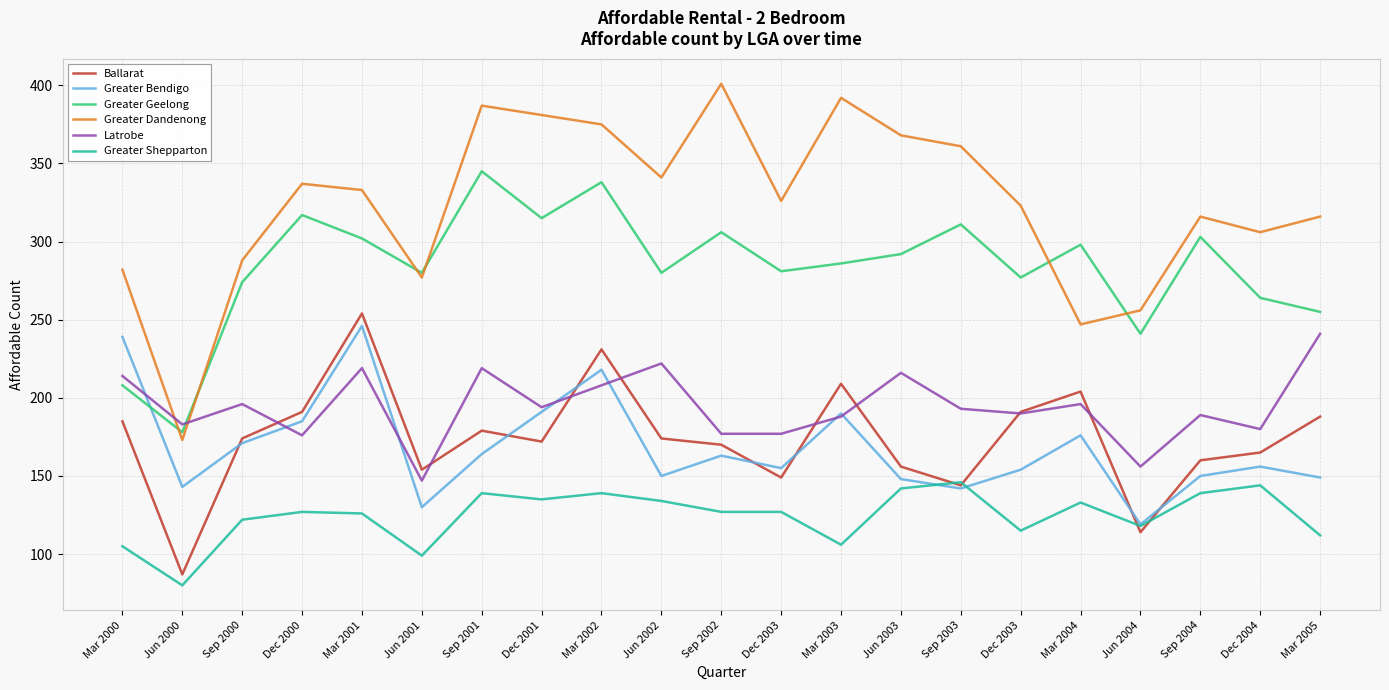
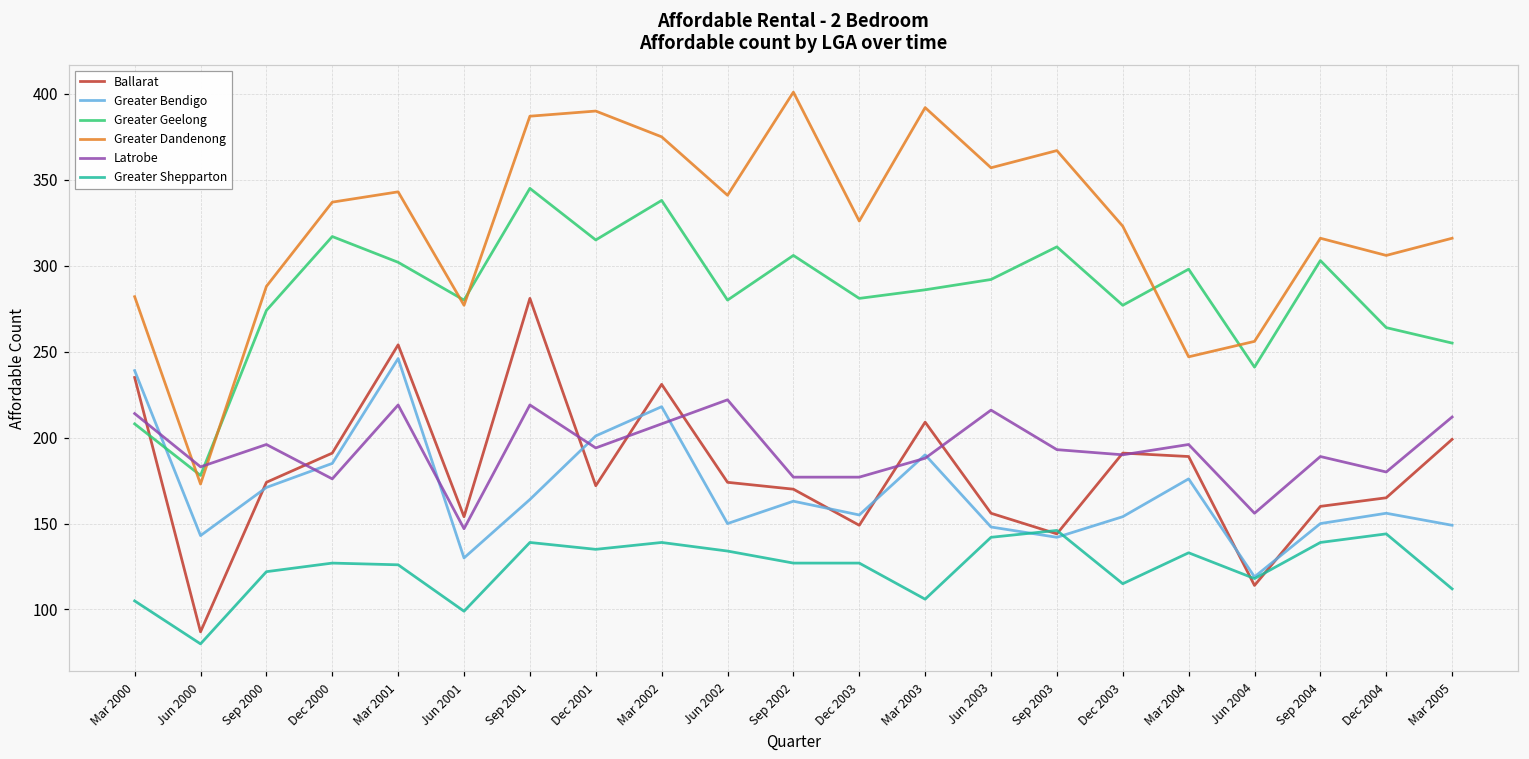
Ballarat, Mar 2000: 185 -> 235
Greater Dandenong, Mar 2001: 333 -> 343
Ballarat, Sep 2001: 179 -> 281
Greater Bendigo, Dec 2001: 191 -> 201
Greater Dandenong, Dec 2001: 381 -> 390
Greater Dandenong, Jun 2003: 368 -> 357
Greater Dandenong, Sep 2003: 361 -> 367
Ballarat, Mar 2004: 204 -> 189
Ballarat, Mar 2005: 188 -> 199
Latrobe, Mar 2005: 241 -> 212
